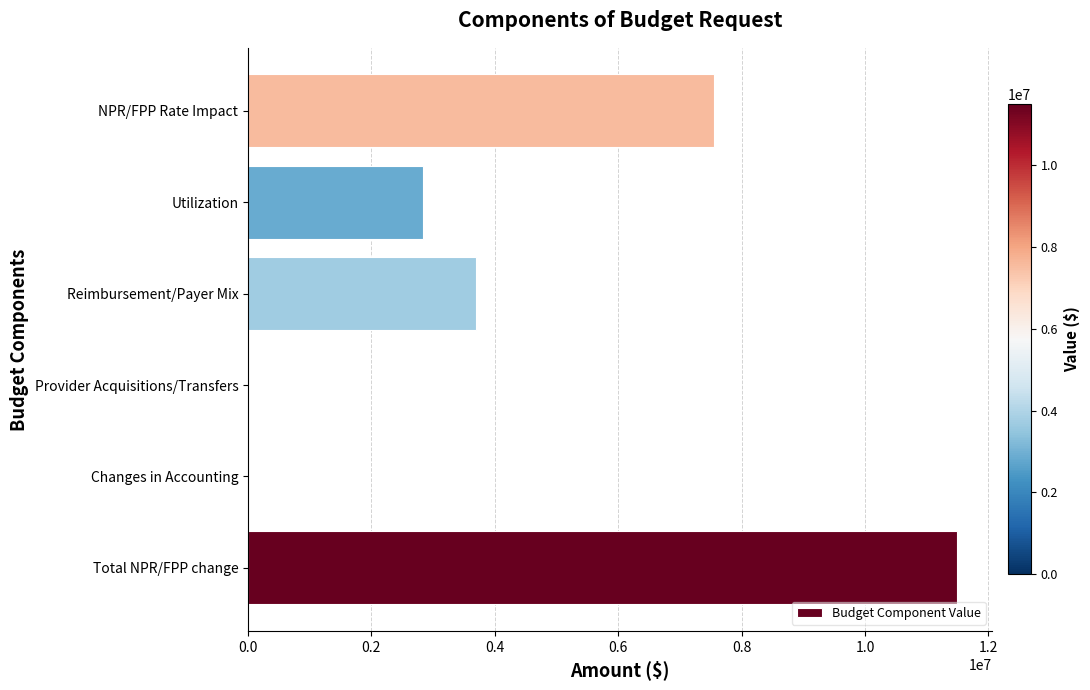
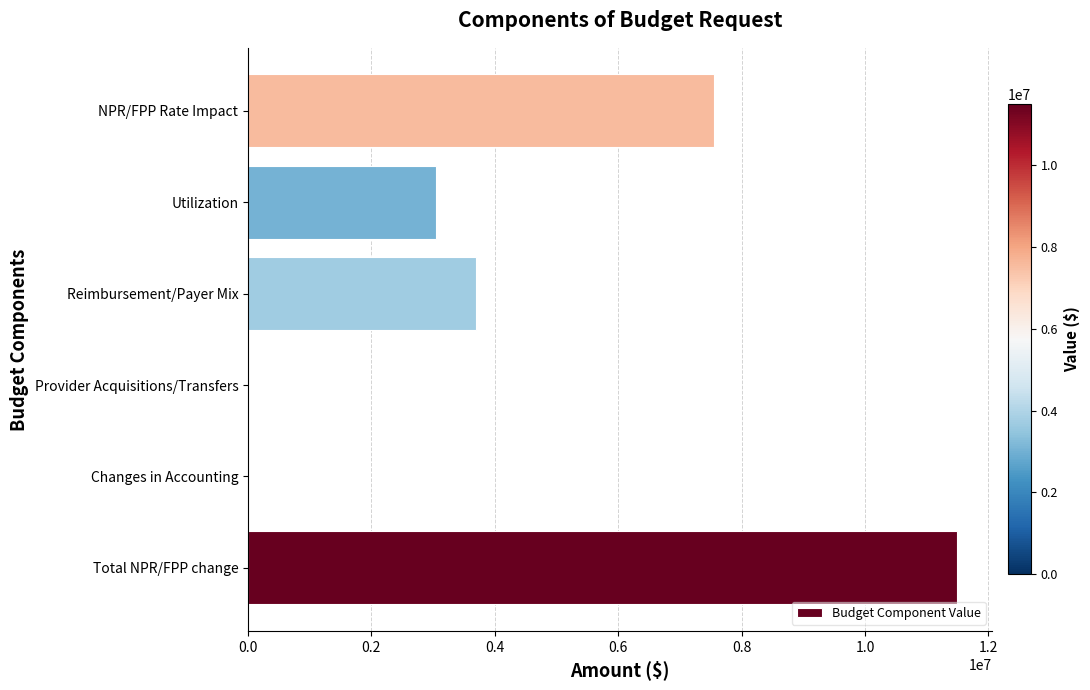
Utilization: 2800000 -> 3000000
